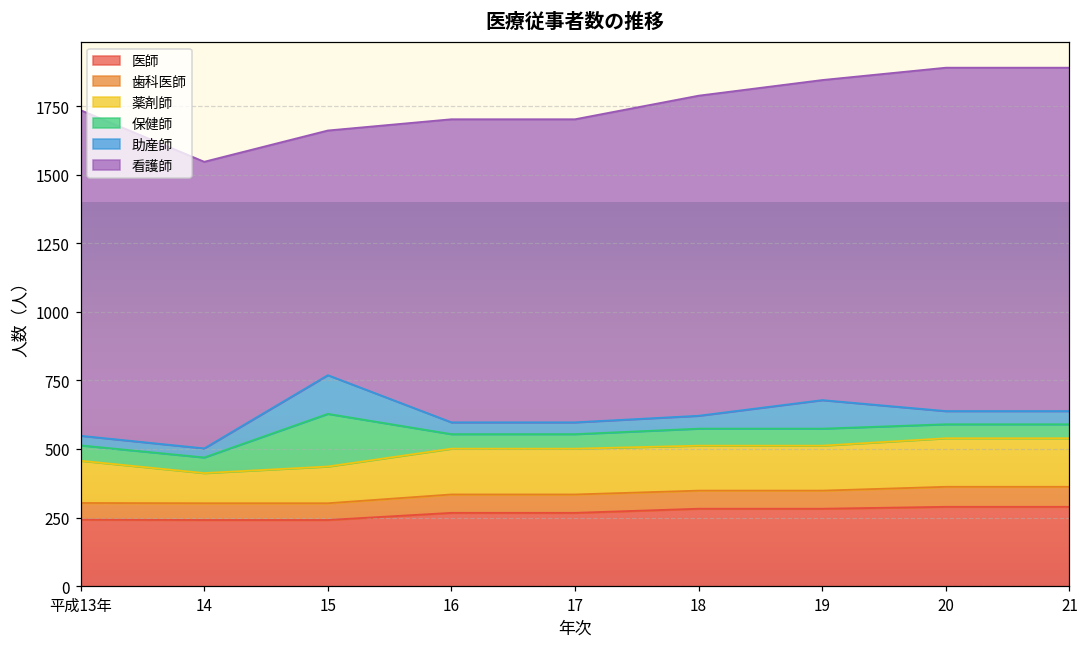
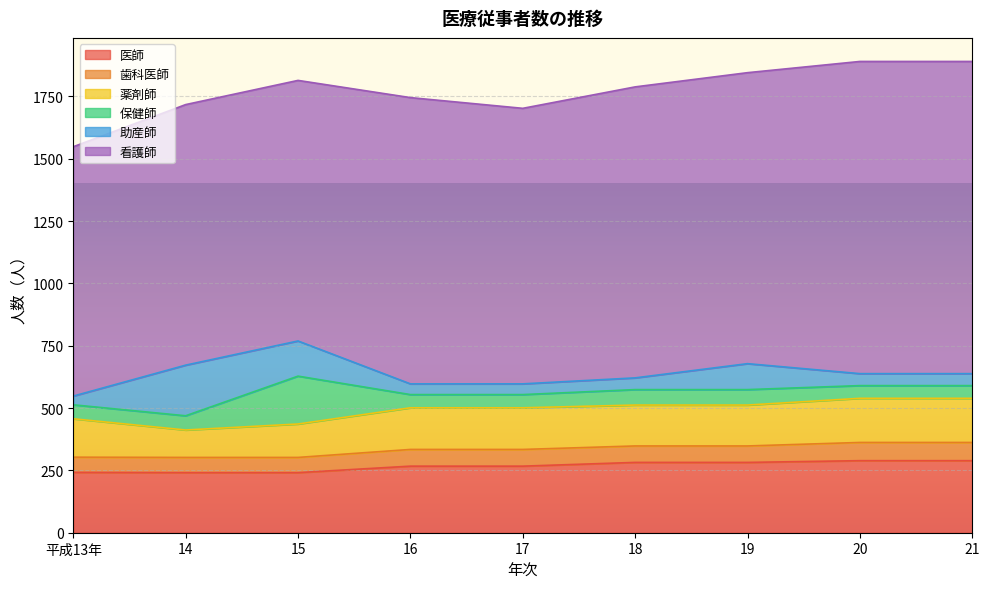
看護師, 平成13年: 1190 -> 1000
助産師, 14: 30 -> 200
看護師, 15: 890 -> 1050
看護師, 16: 1110 -> 1150
